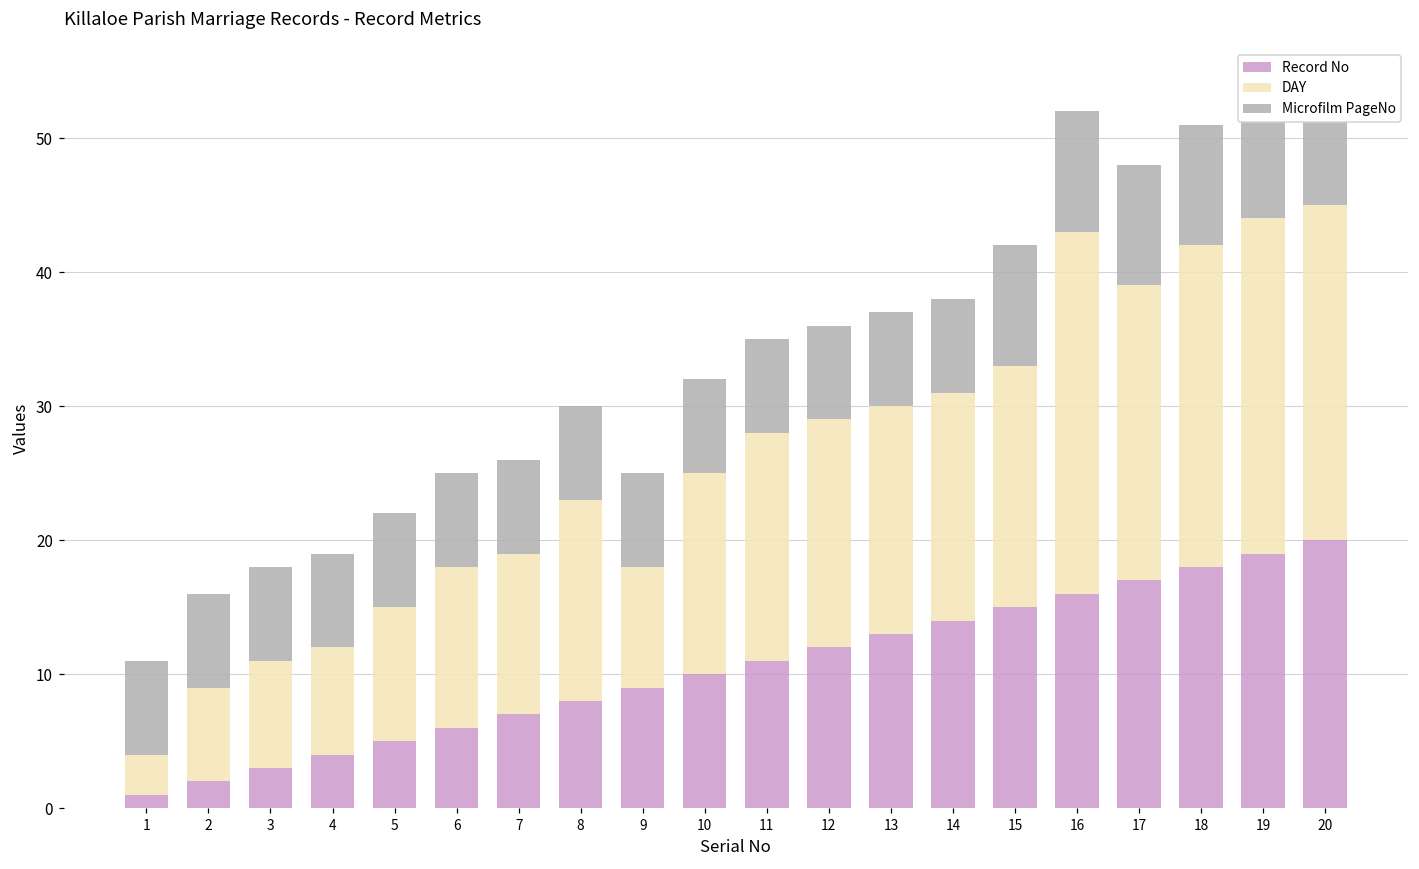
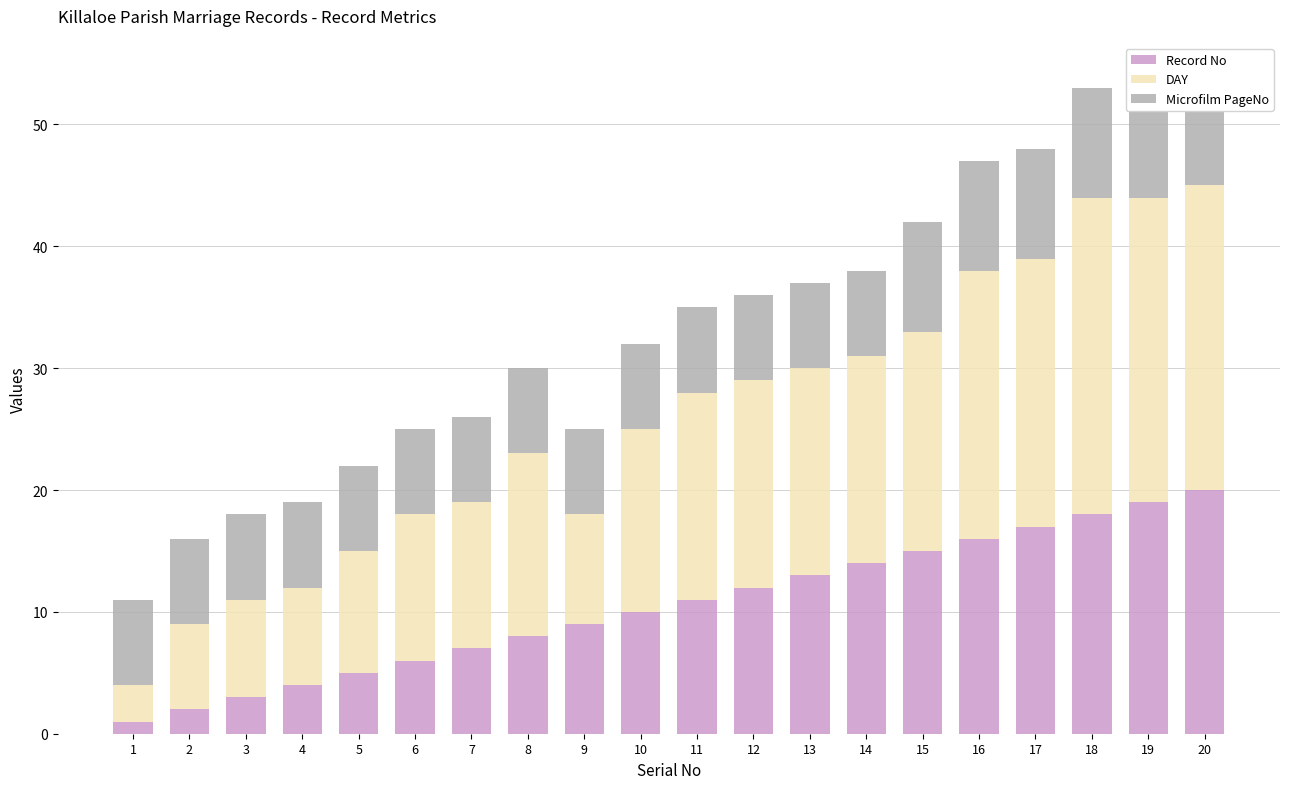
DAY, 16: 27 -> 22
DAY, 18: 24 -> 26
